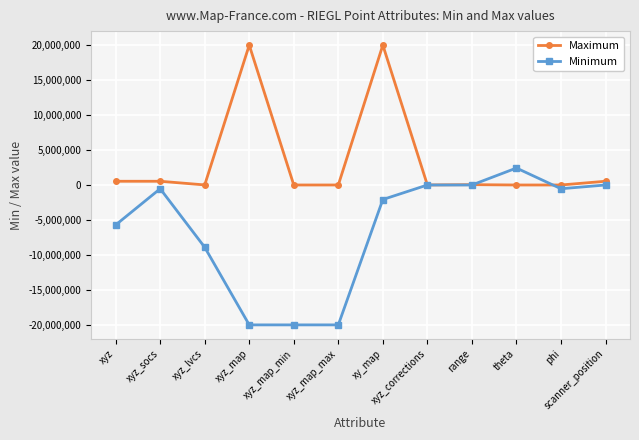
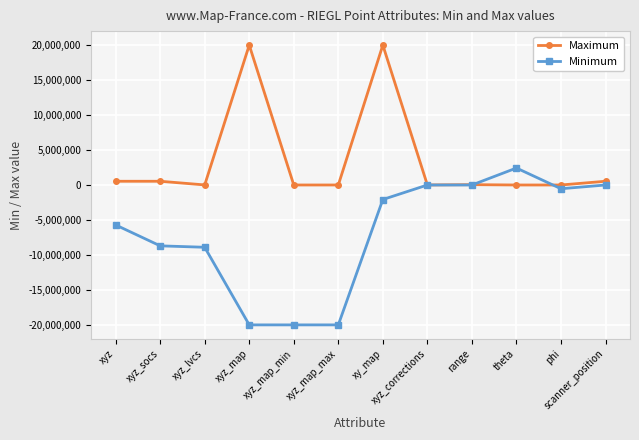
Minimum, xyz_socs: -1,000,000 -> -9,000,000
